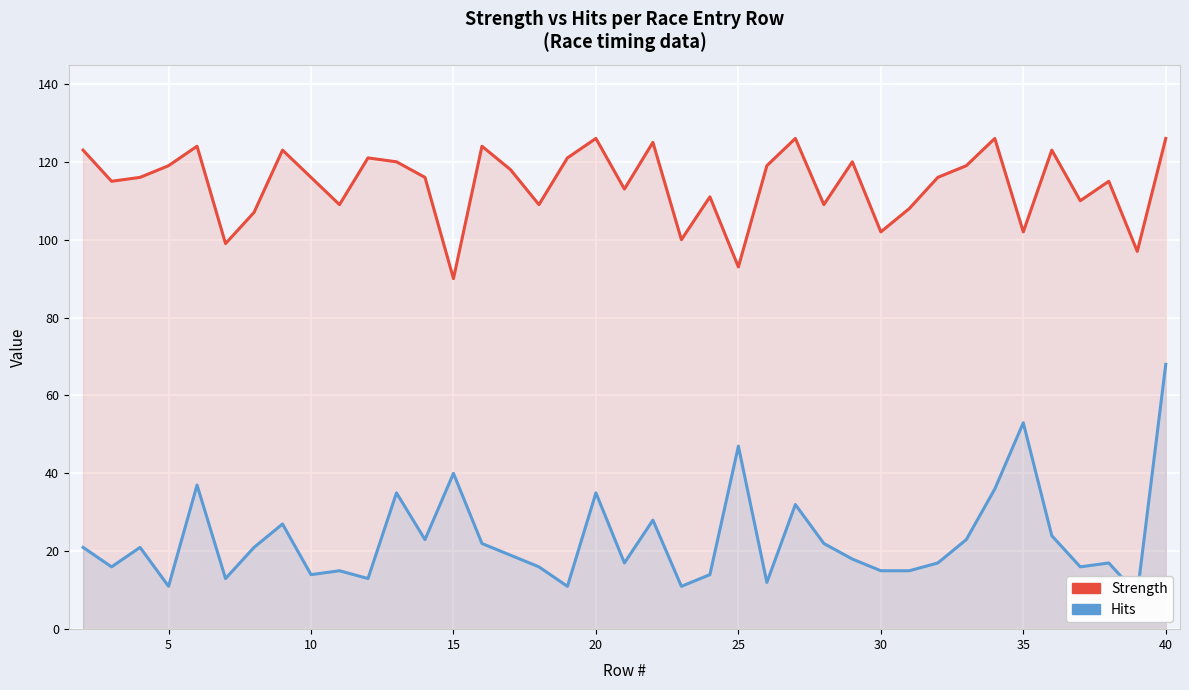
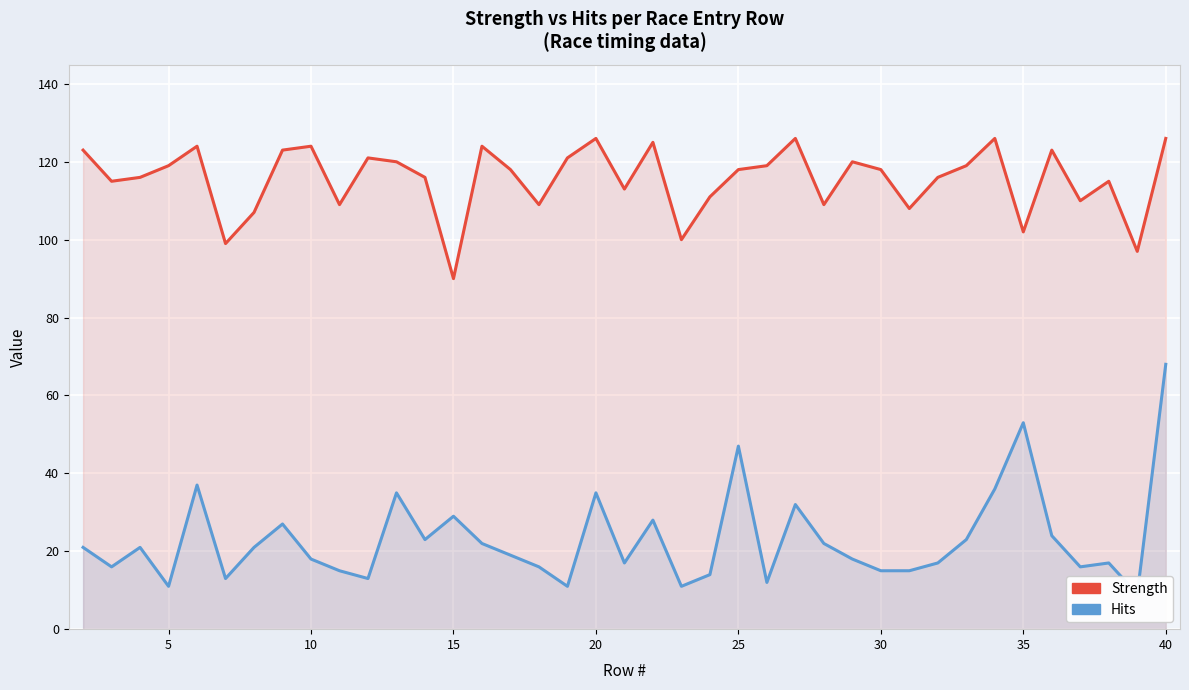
Strength, 10: 116 -> 124
Hits, 10: 14 -> 18
Hits, 15: 40 -> 29
Strength, 25: 93 -> 118
Strength, 30: 102 -> 118
